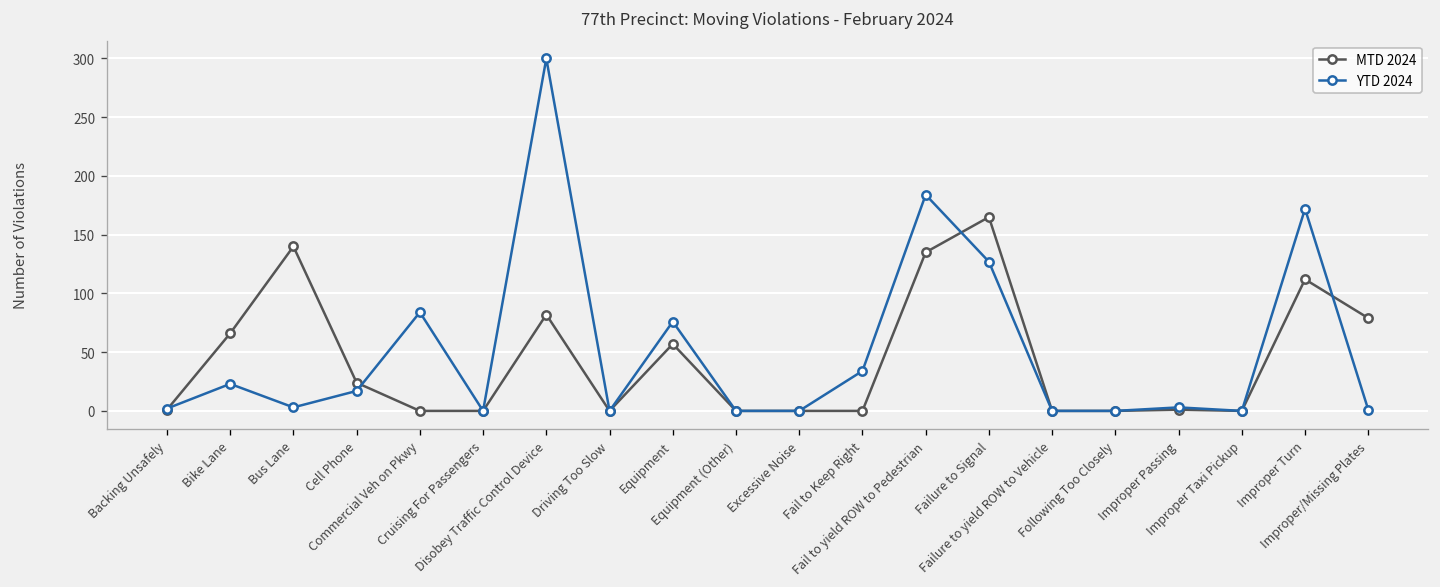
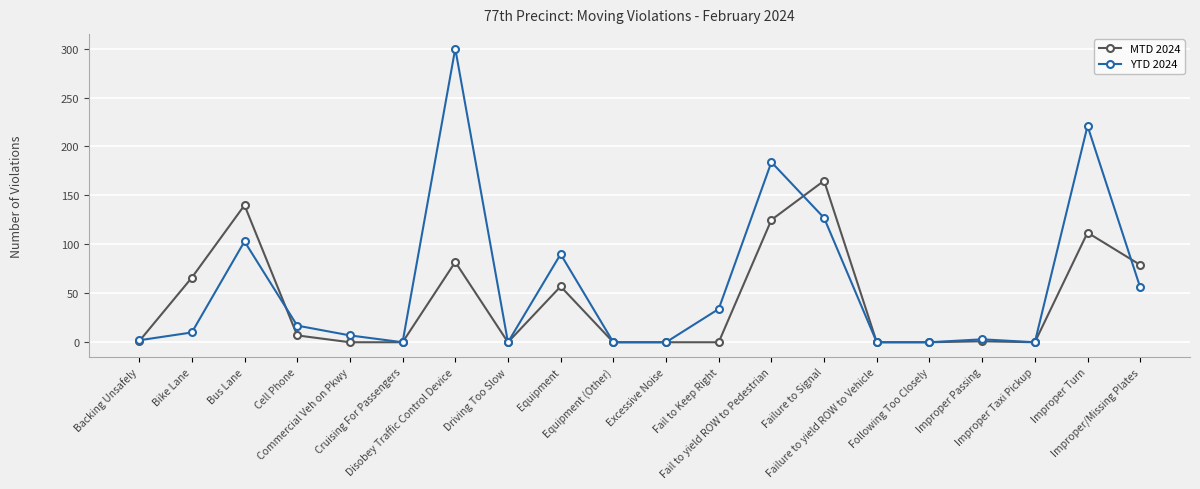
YTD 2024, Bike Lane: 20 -> 10
YTD 2024, Bus Lane: 0 -> 100
MTD 2024, Cell Phone: 20 -> 10
YTD 2024, Commercial Veh on Pkwy: 80 -> 10
YTD 2024, Equipment: 80 -> 90
MTD 2024, Fail to yield ROW to Pedestrian: 140 -> 130
YTD 2024, Improper Turn: 170 -> 220
YTD 2024, Improper/Missing Plates: 0 -> 60
